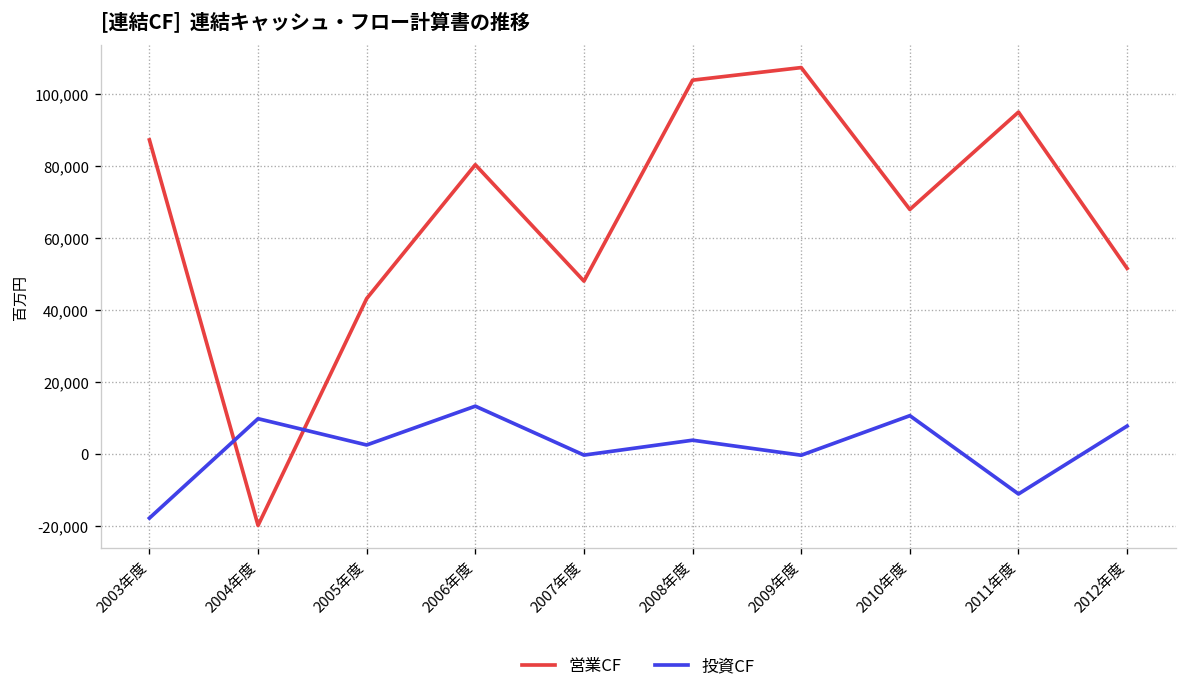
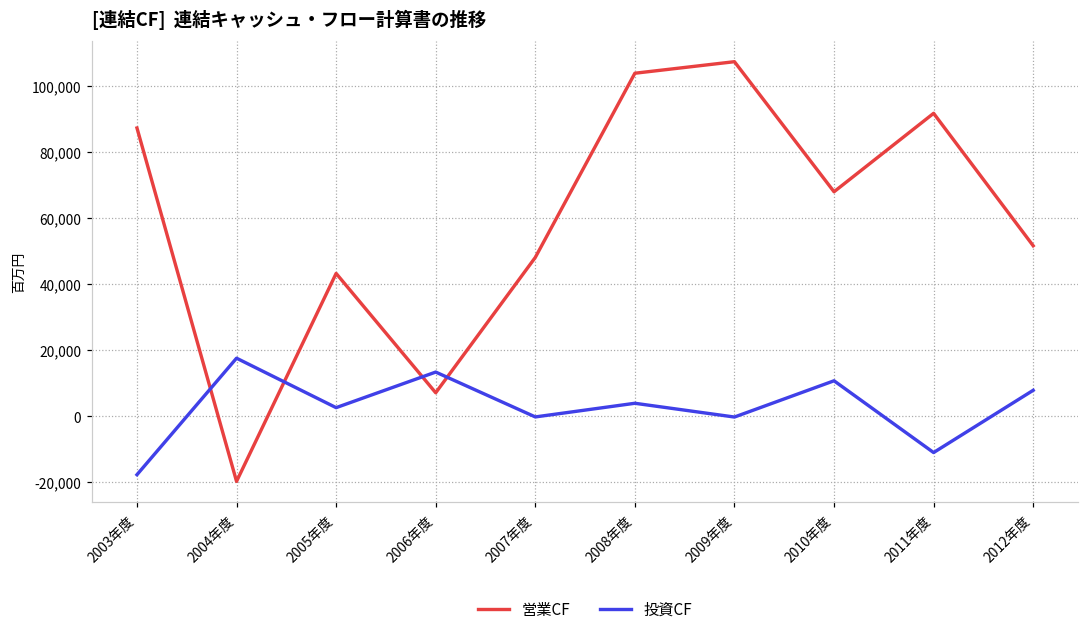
投資CF, 2004年度: 10,000 -> 18,000
営業CF, 2006年度: 80,000 -> 7,000
営業CF, 2011年度: 95,000 -> 92,000
